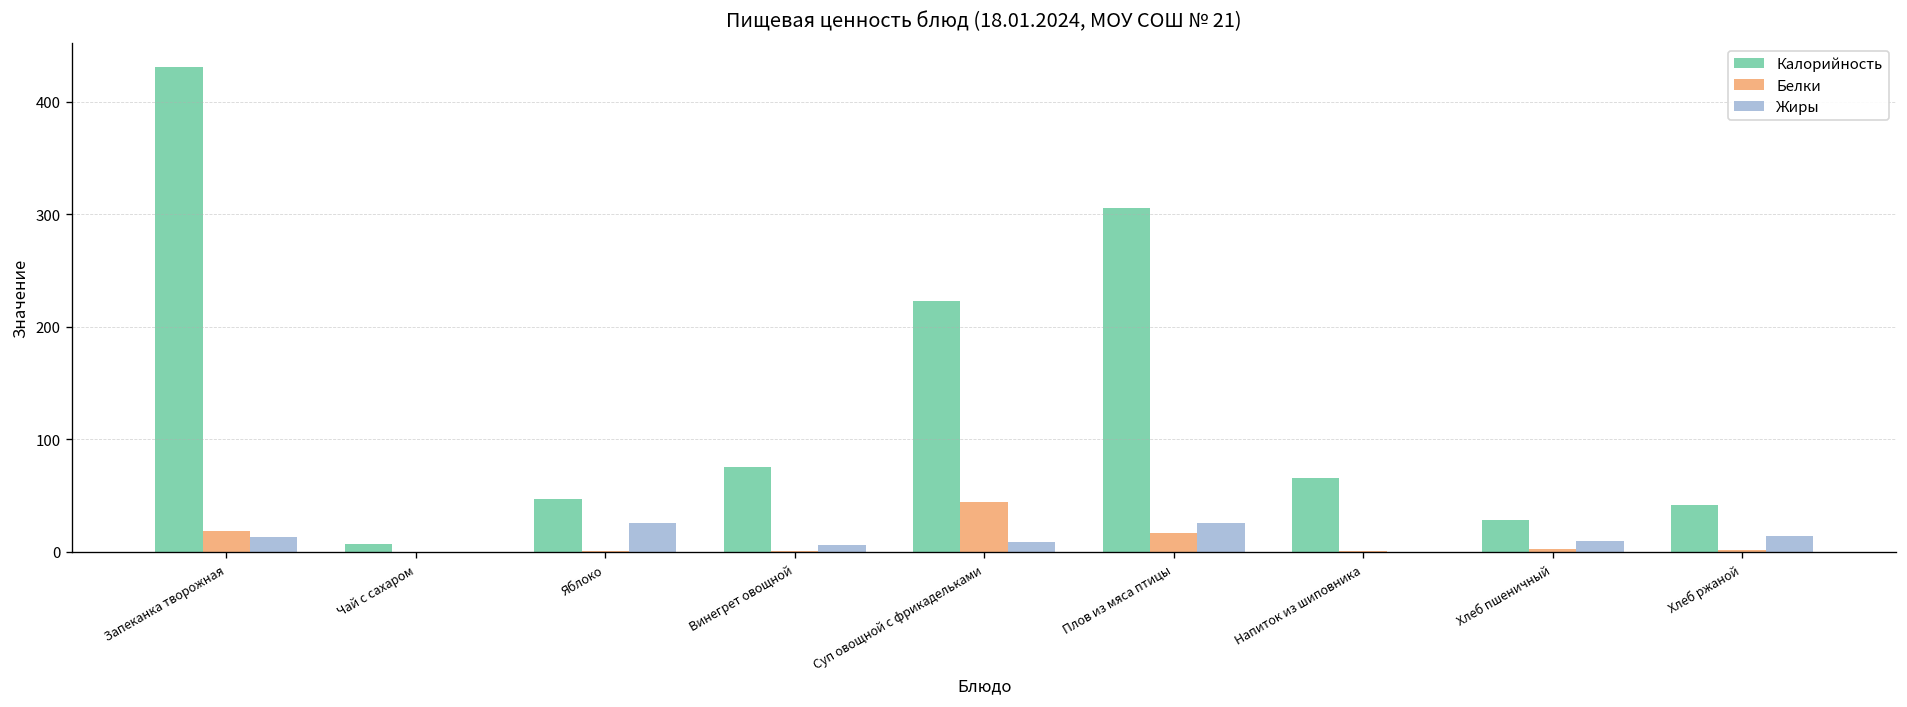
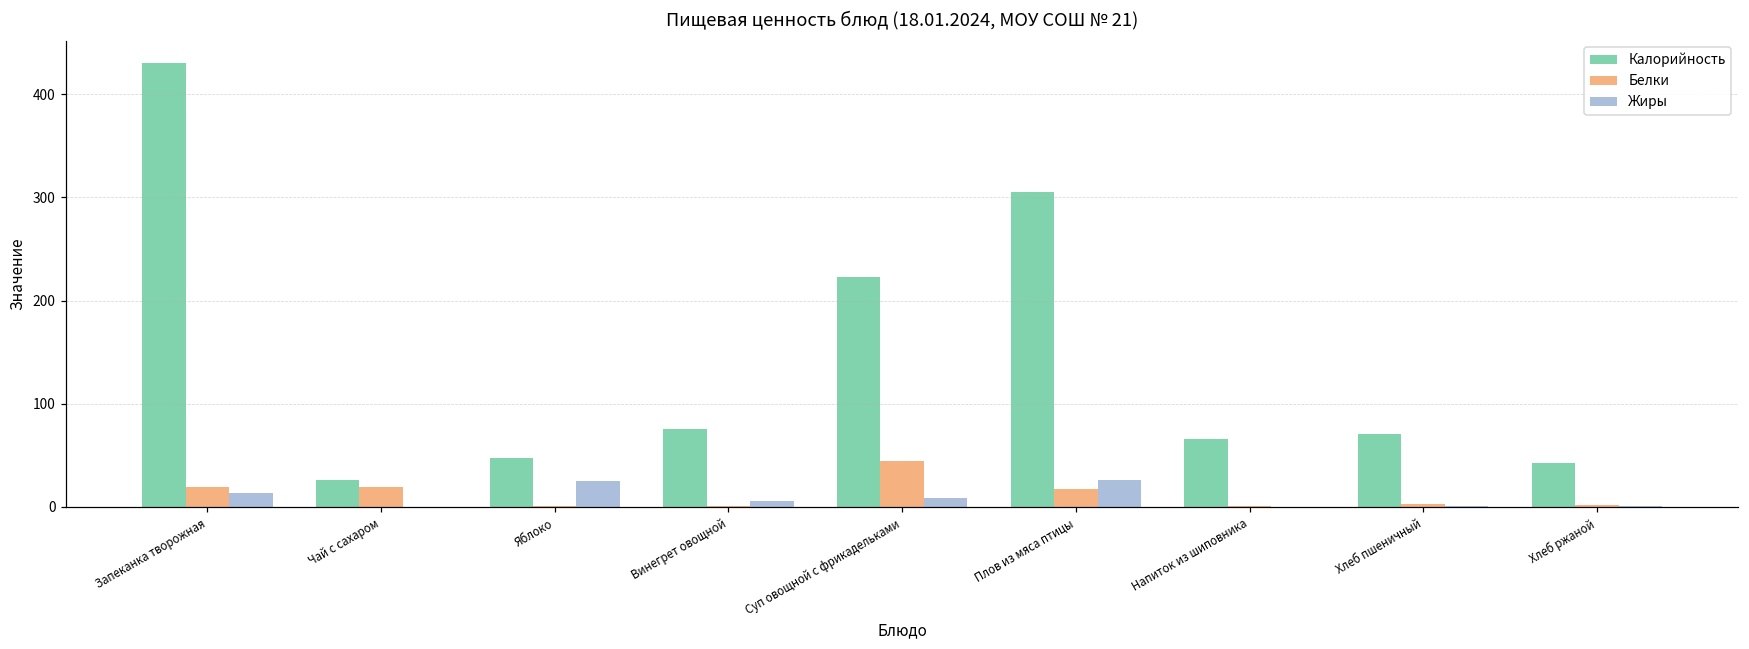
Калорийность, Чай с сахаром: 10 -> 30
Белки, Чай с сахаром: 0 -> 20
Калорийность, Хлеб пшеничный: 30 -> 70
Жиры, Хлеб пшеничный: 10 -> 0
Жиры, Хлеб ржаной: 10 -> 0
